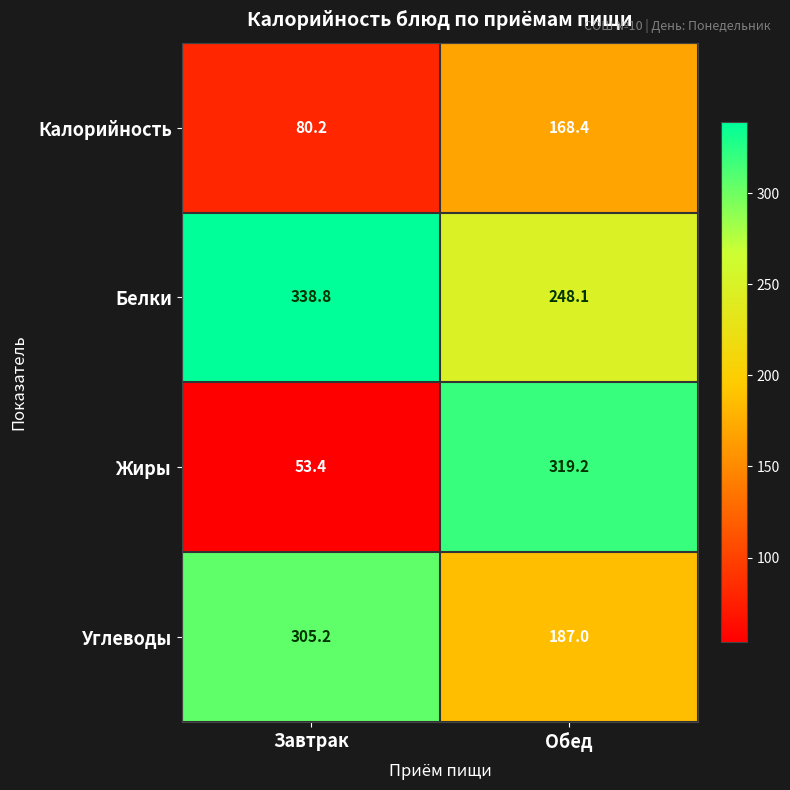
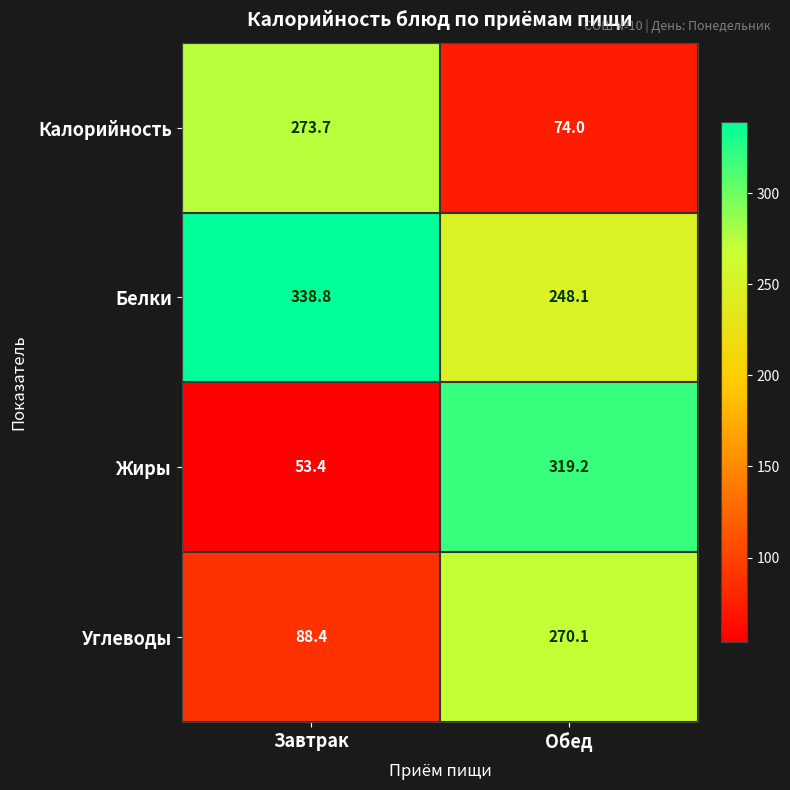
Калорийность, Завтрак: 80.2 -> 273.7
Калорийность, Обед: 168.4 -> 74.0
Углеводы, Завтрак: 305.2 -> 88.4
Углеводы, Обед: 187.0 -> 270.1
